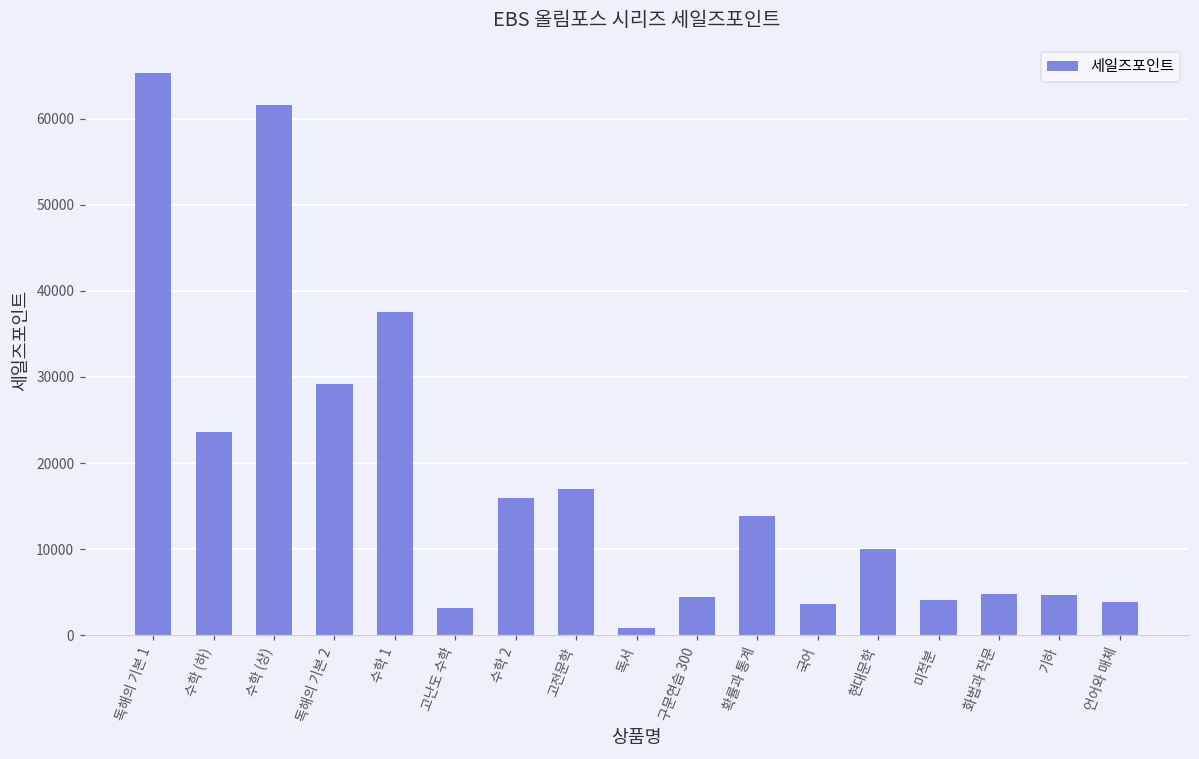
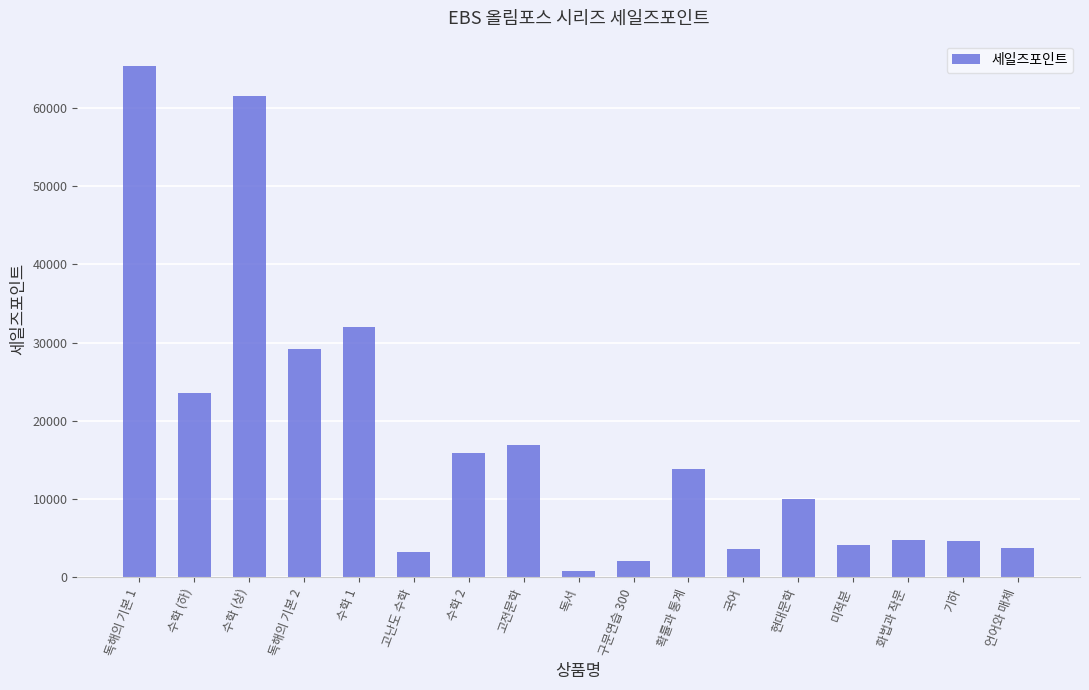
수학 1: 38000 -> 32000
구문연습 300: 4000 -> 2000
